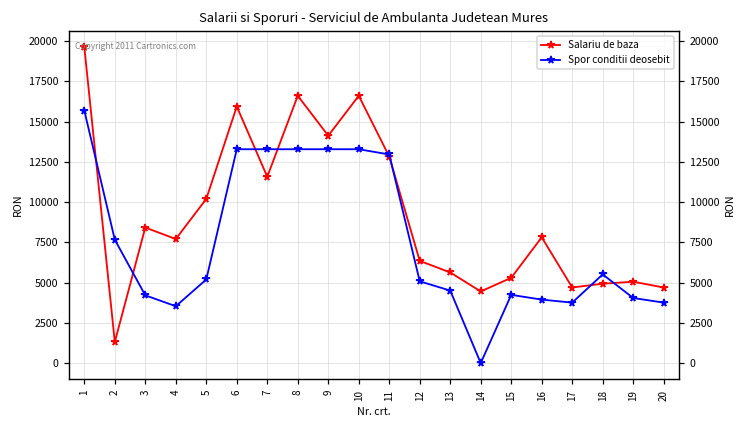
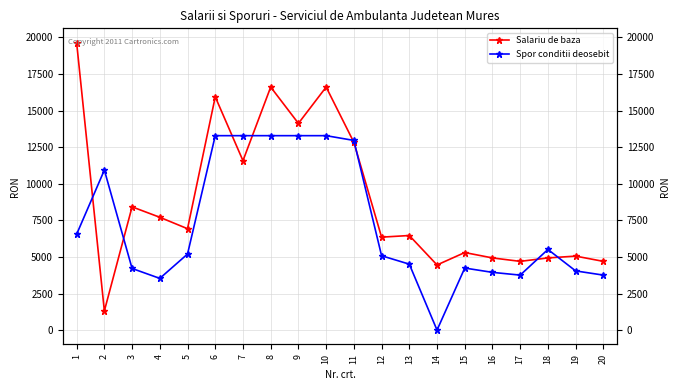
Spor conditii deosebit, 1: 15700 -> 6600
Spor conditii deosebit, 2: 7700 -> 10900
Salariu de baza, 5: 10200 -> 6900
Salariu de baza, 13: 5600 -> 6500
Salariu de baza, 16: 7800 -> 4900
